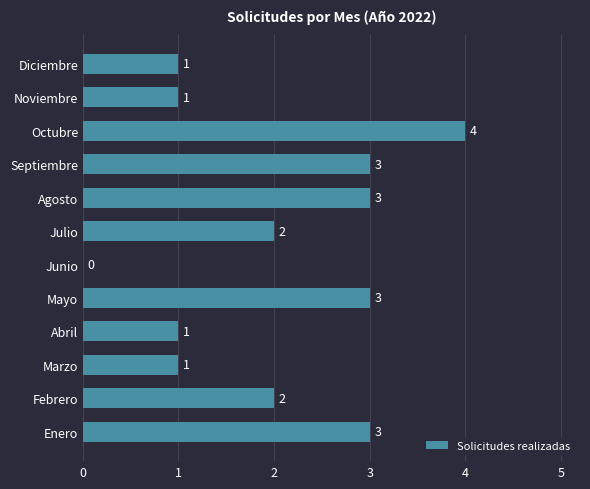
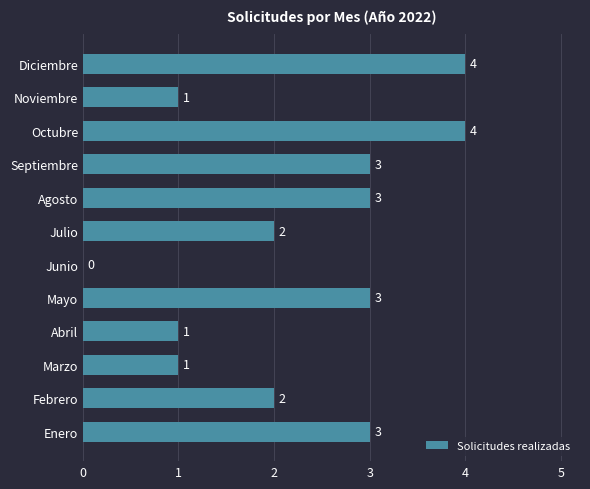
Diciembre: 1 -> 4
